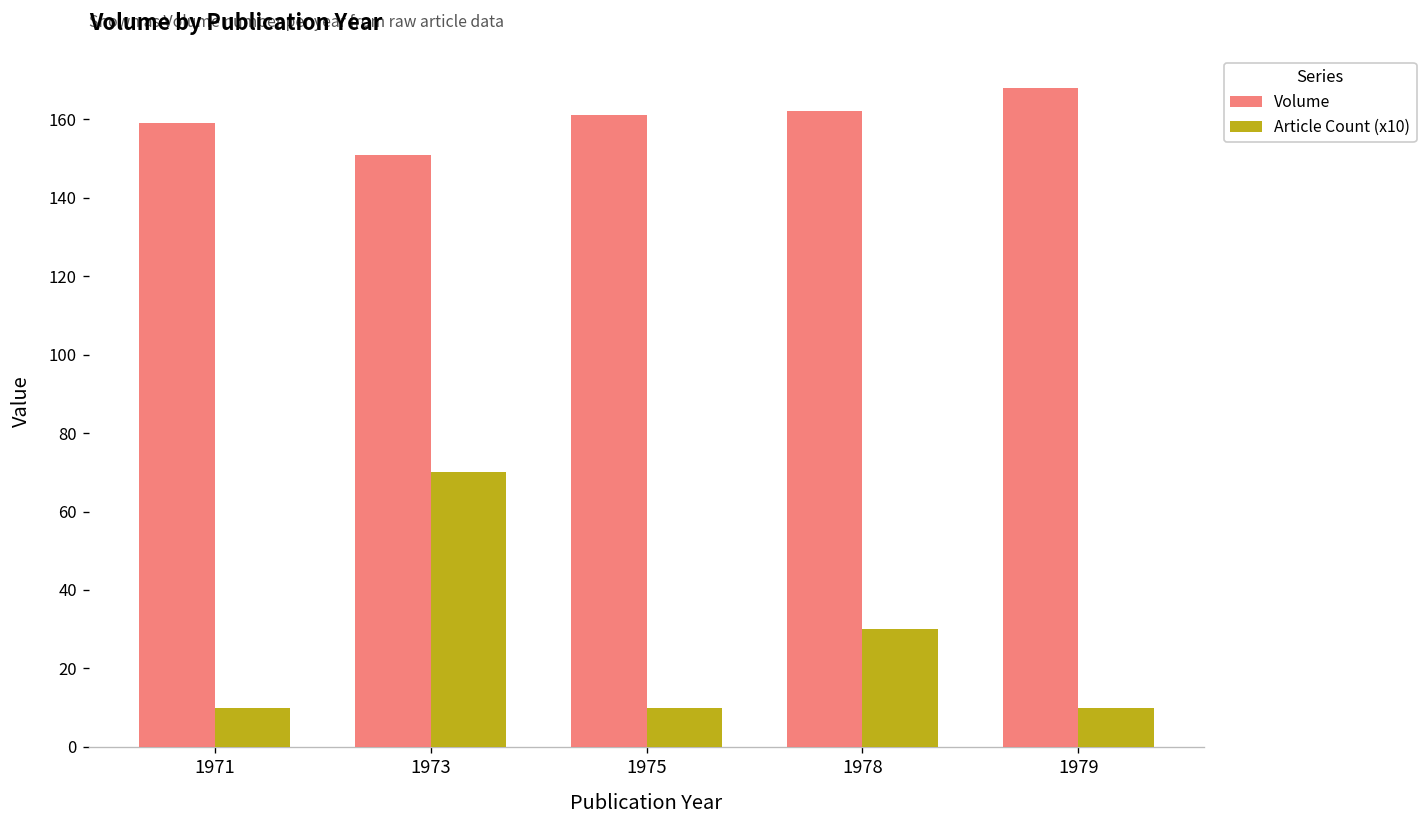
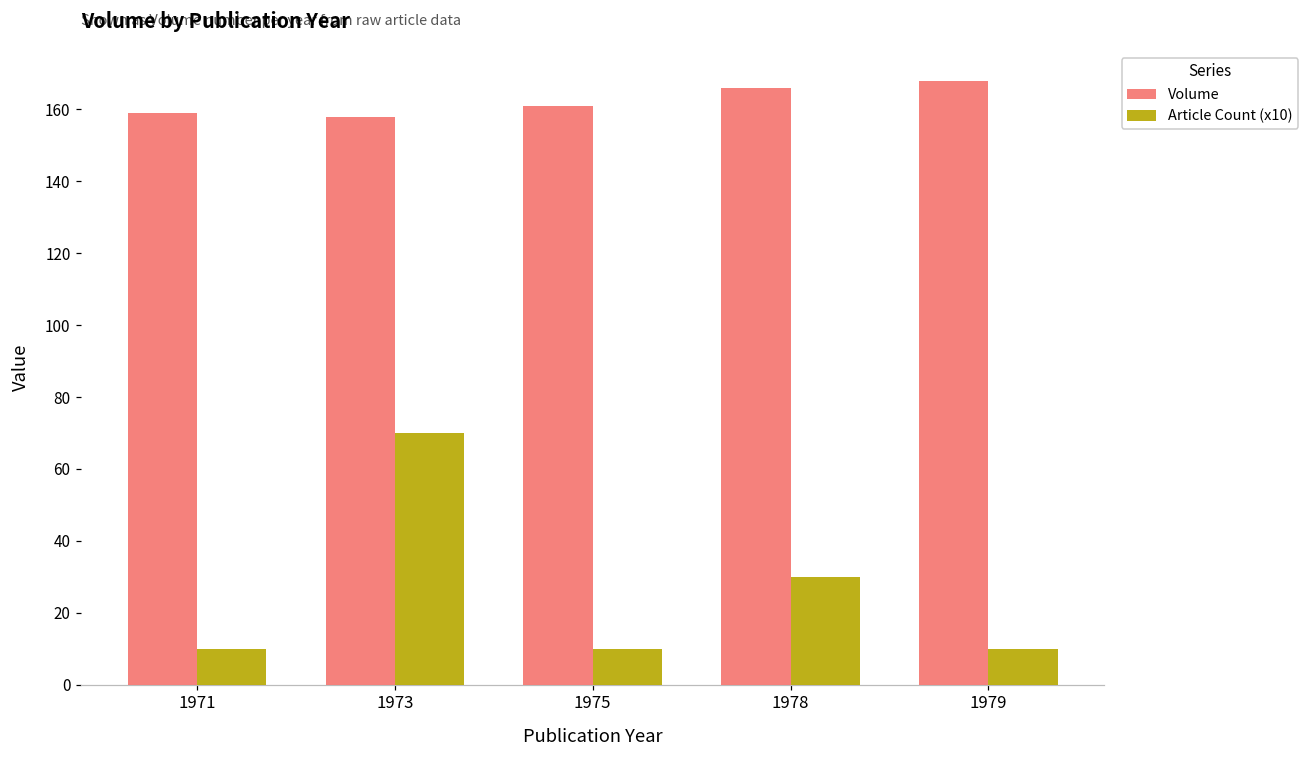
Volume, 1973: 151 -> 158
Volume, 1978: 162 -> 166
